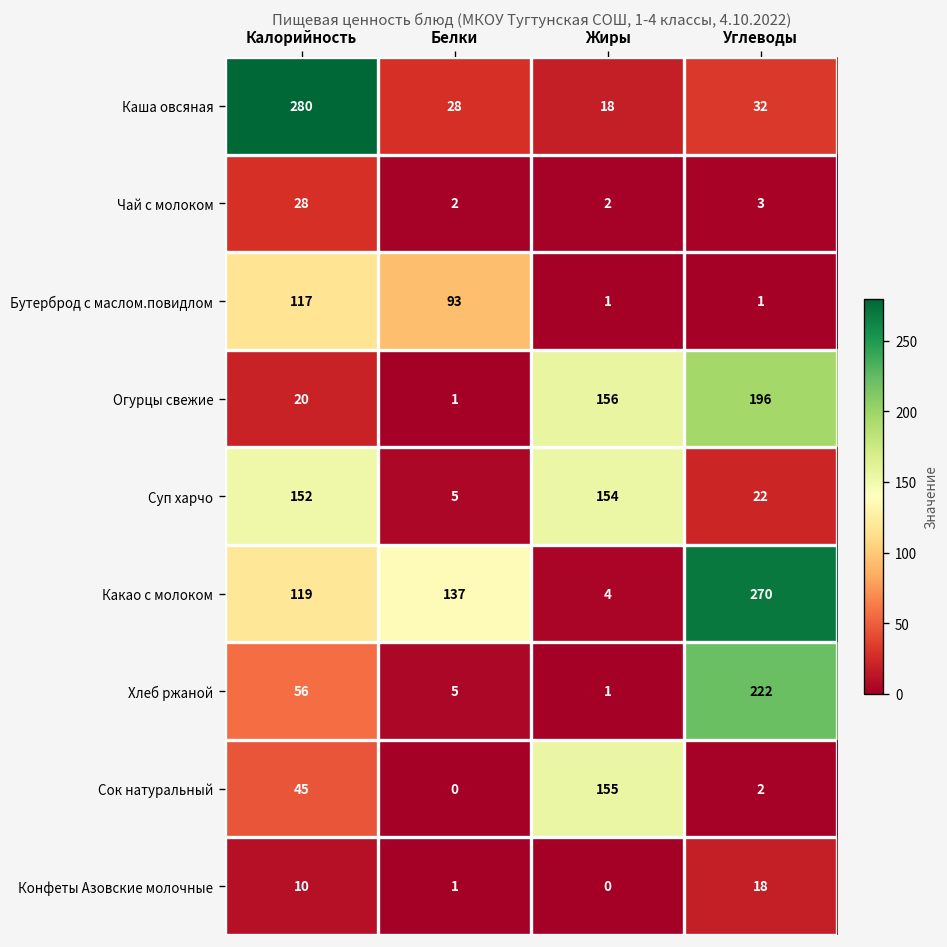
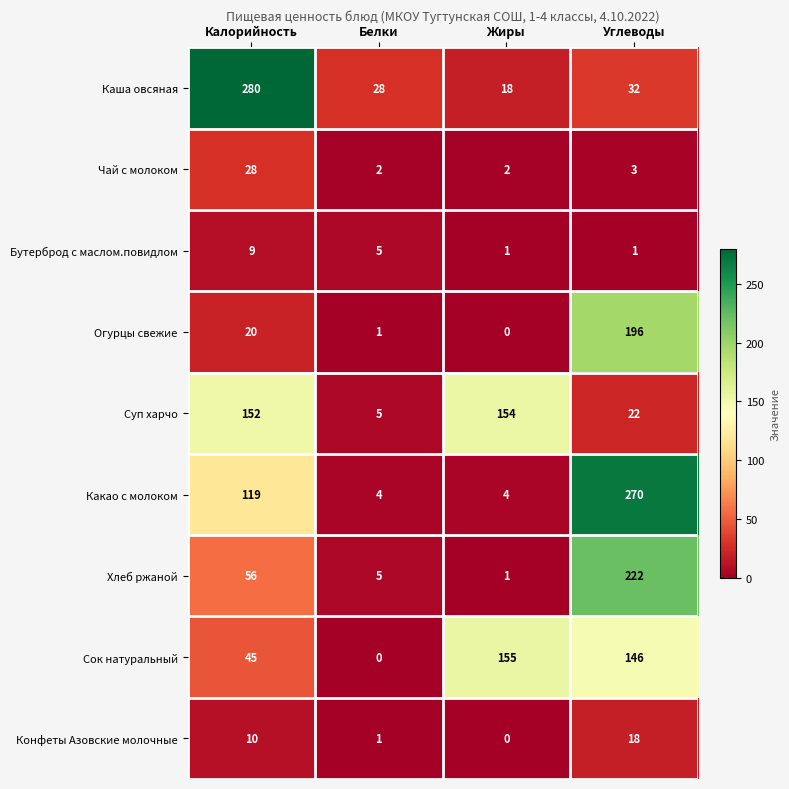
Бутерброд с маслом.повидлом, Калорийность: 117 -> 9
Бутерброд с маслом.повидлом, Белки: 93 -> 5
Огурцы свежие, Жиры: 156 -> 0
Какао с молоком, Белки: 137 -> 4
Сок натуральный, Углеводы: 2 -> 146
